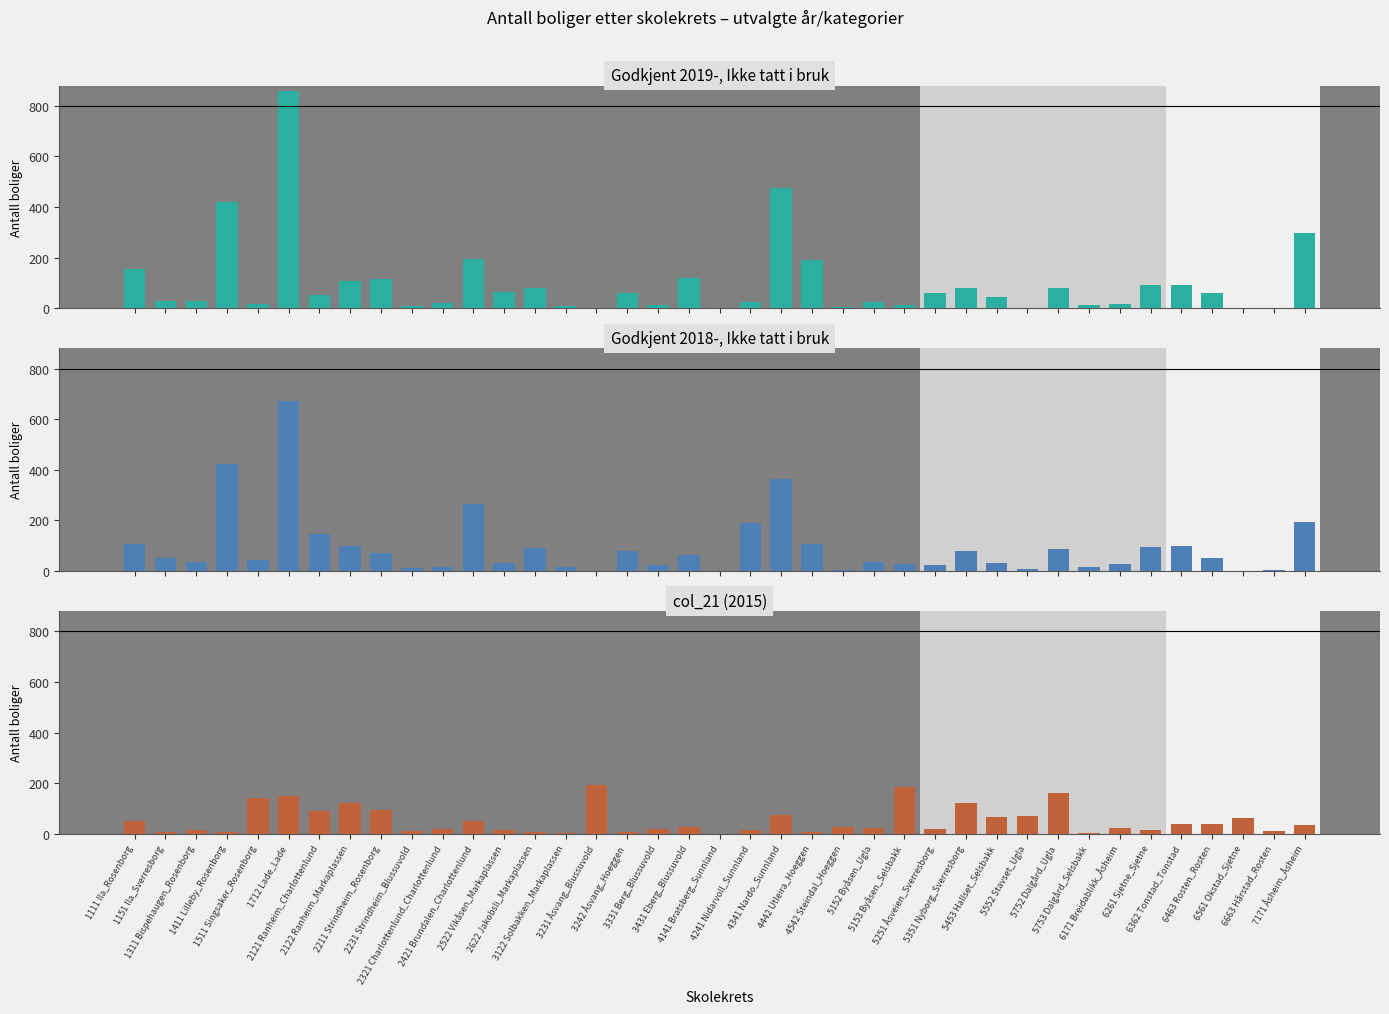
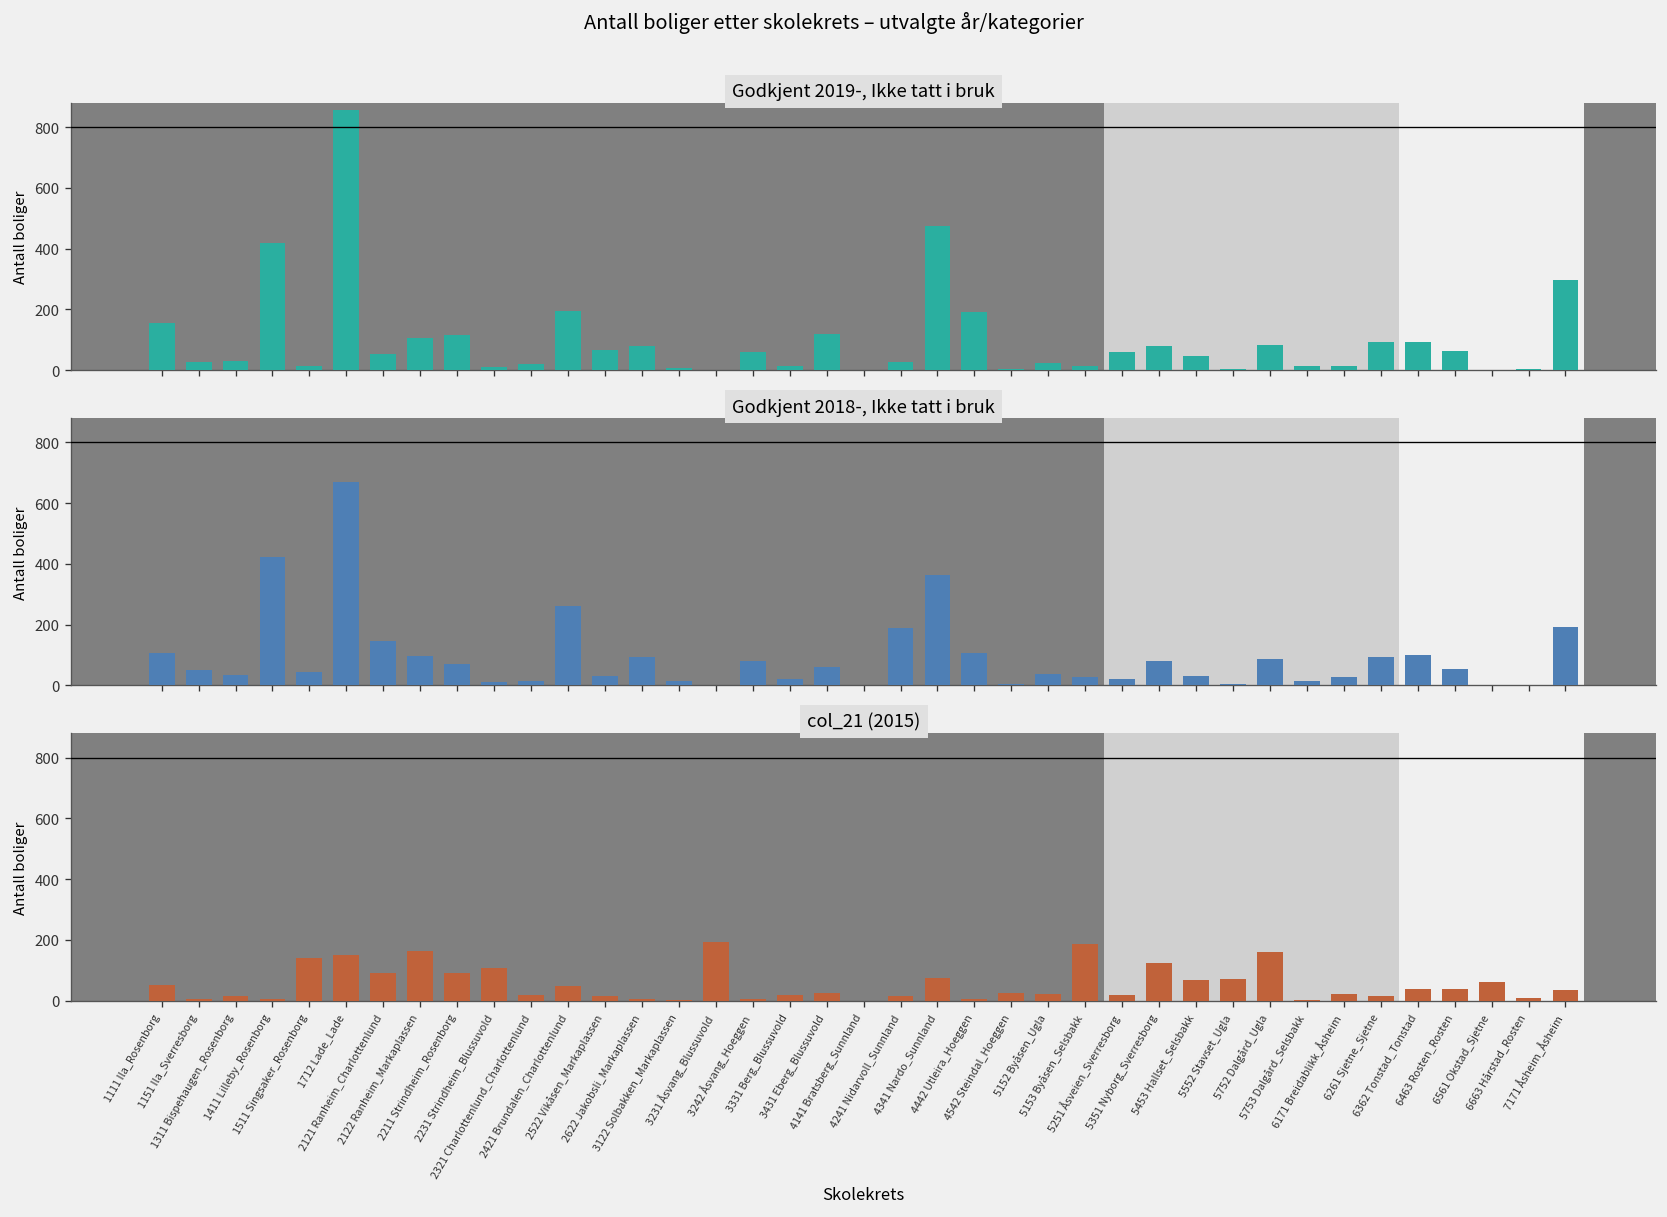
col_21 (2015), 2122 Ranheim_Markaplassen: 120 -> 170
col_21 (2015), 2231 Strindheim_Blussuvold: 10 -> 110
